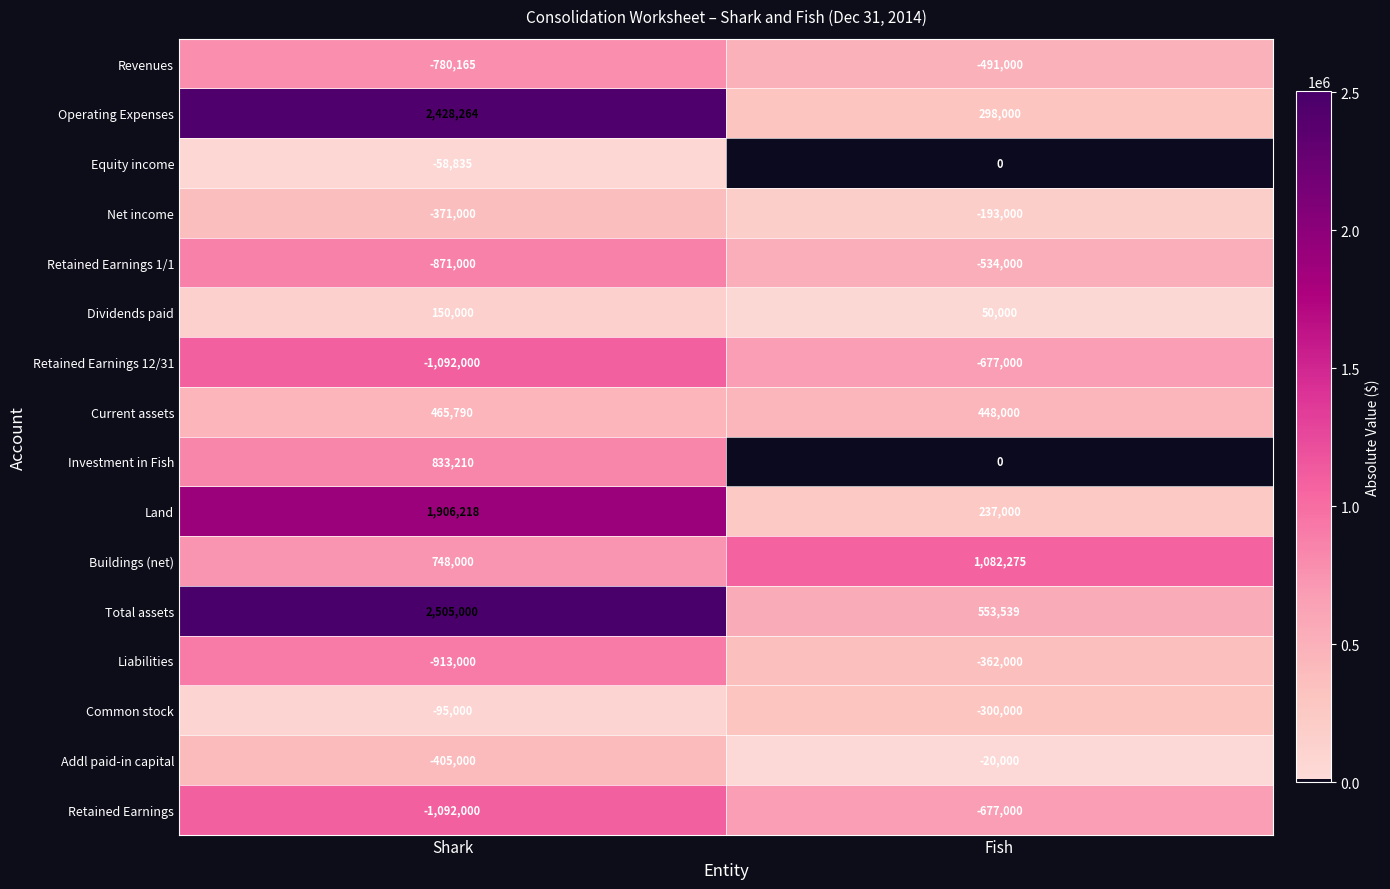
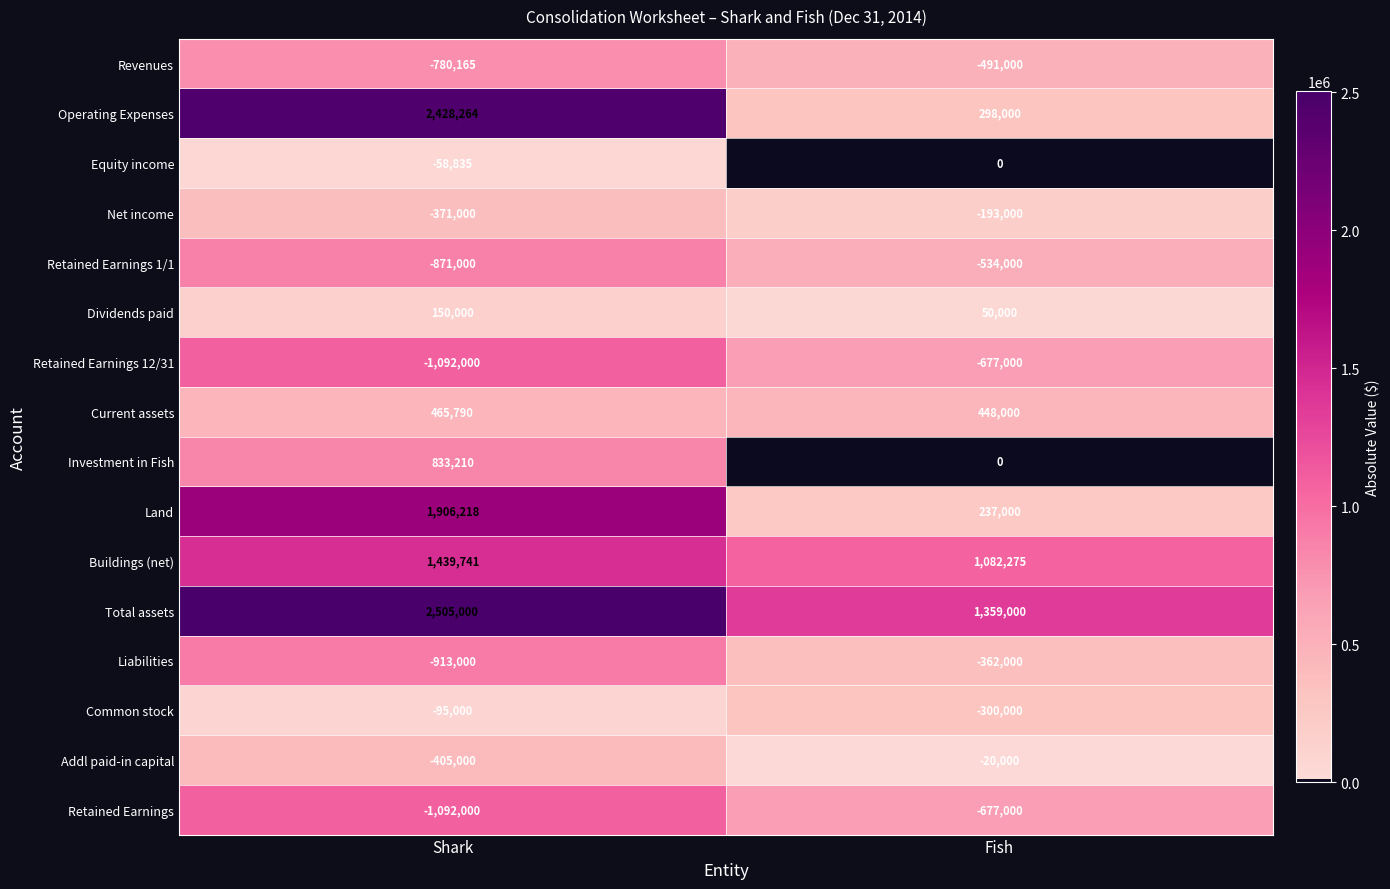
Buildings (net), Shark: 748,000 -> 1,439,741
Total assets, Fish: 553,539 -> 1,359,000
